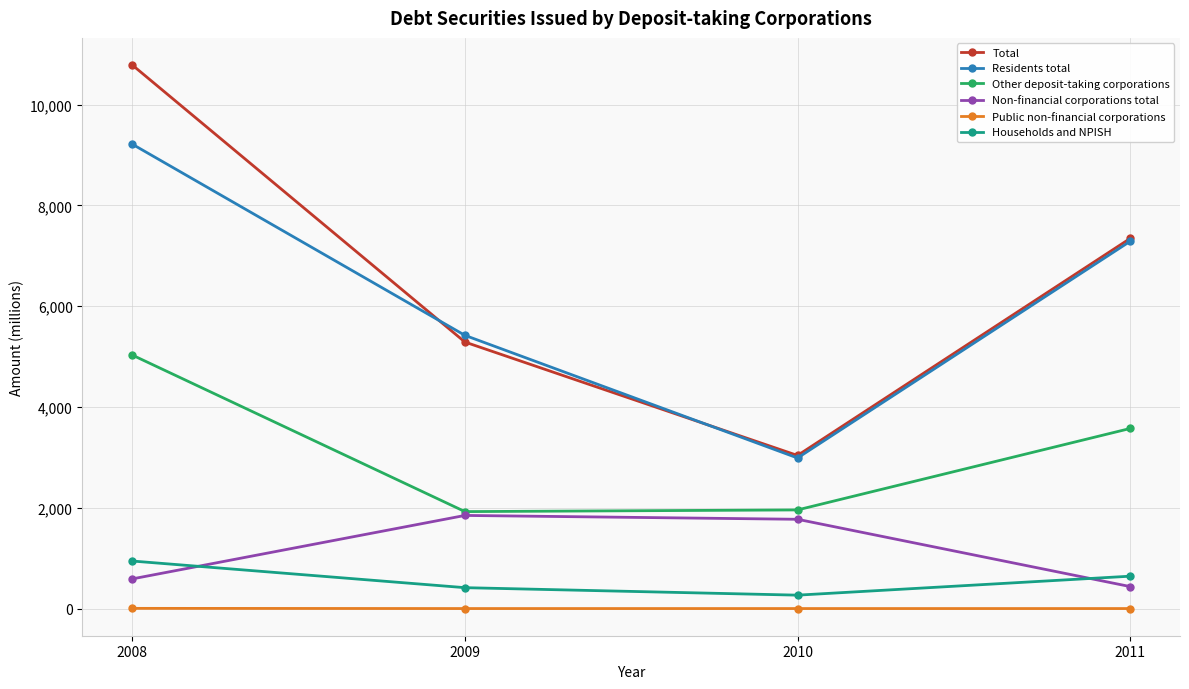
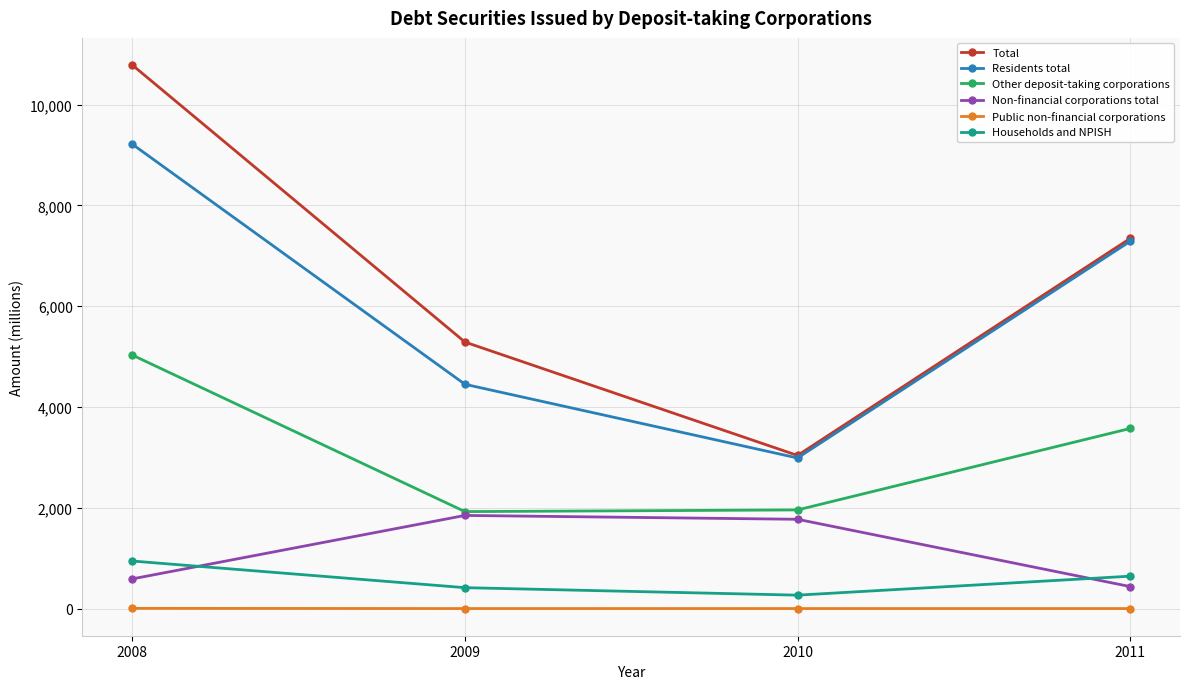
Residents total, 2009: 5,400 -> 4,400
